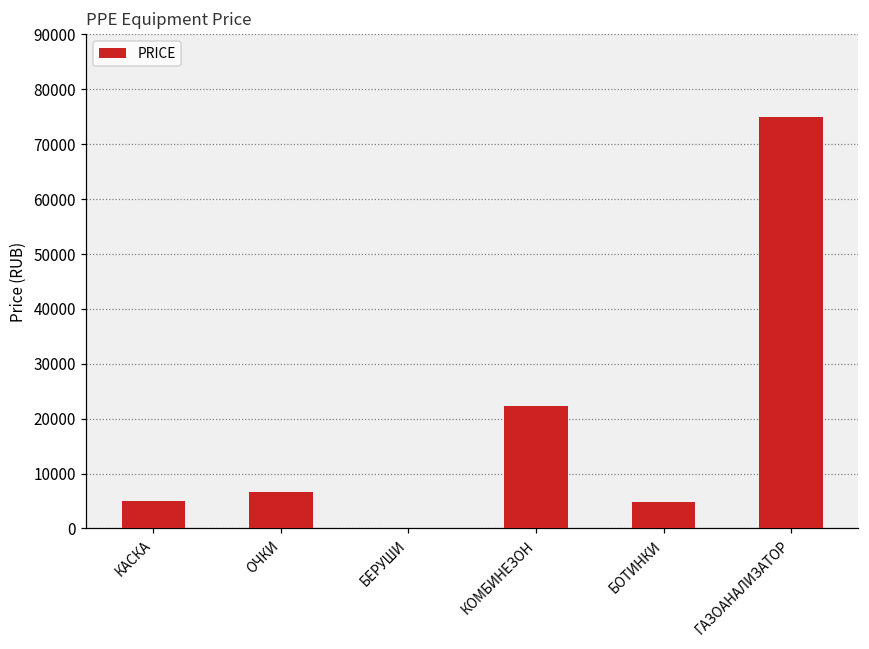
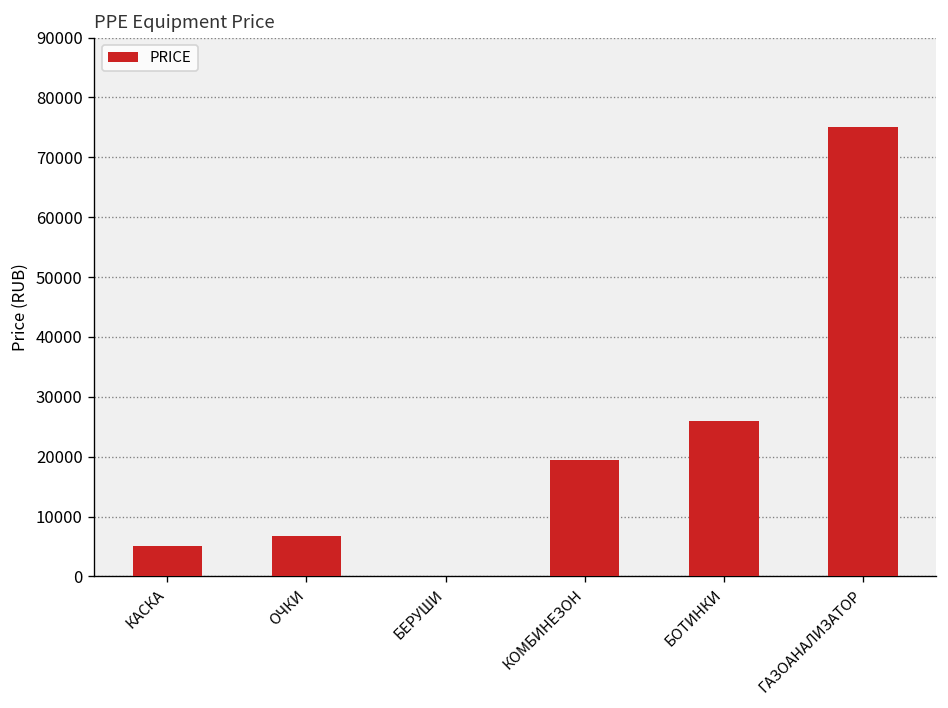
КОМБИНЕЗОН: 22000 -> 19000
БОТИНКИ: 5000 -> 26000
